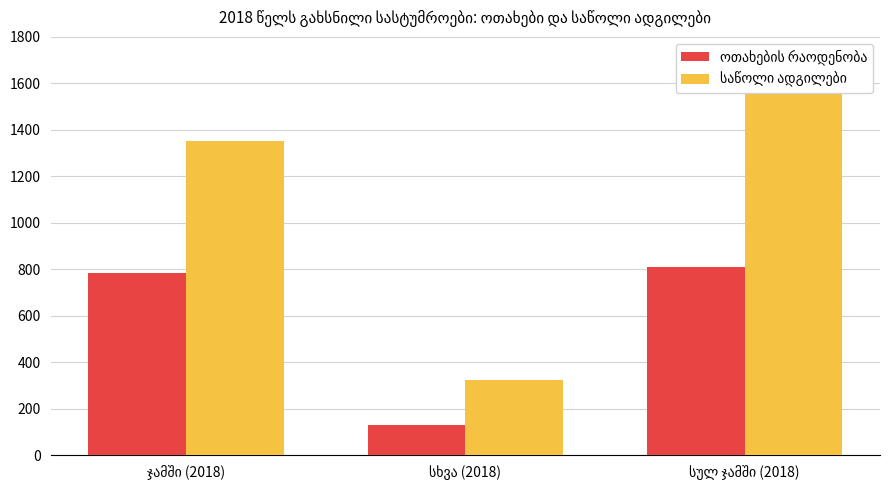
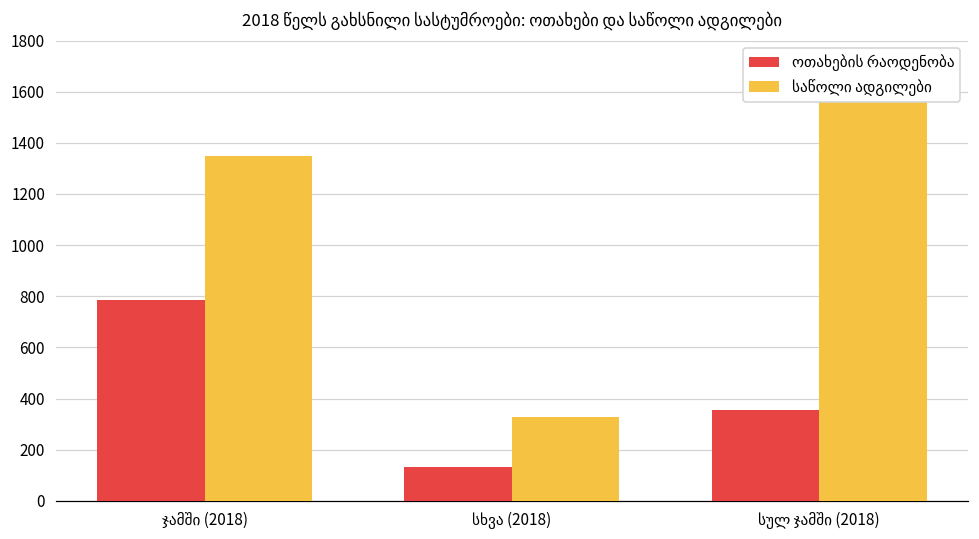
ოთახების რაოდენობა, სულ ჯამში (2018): 810 -> 350
